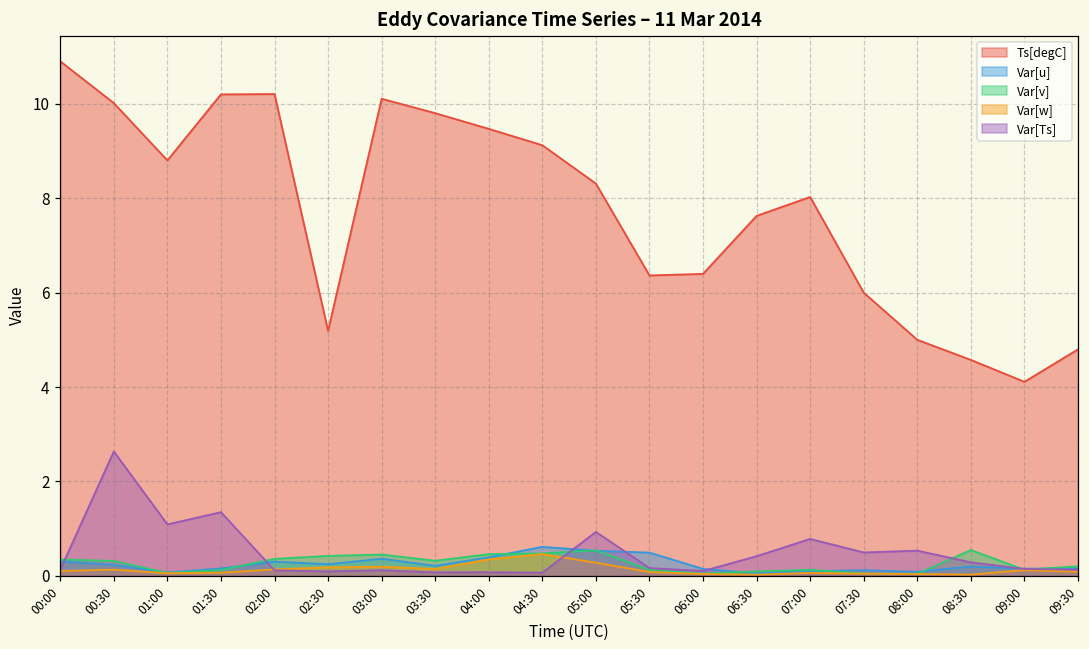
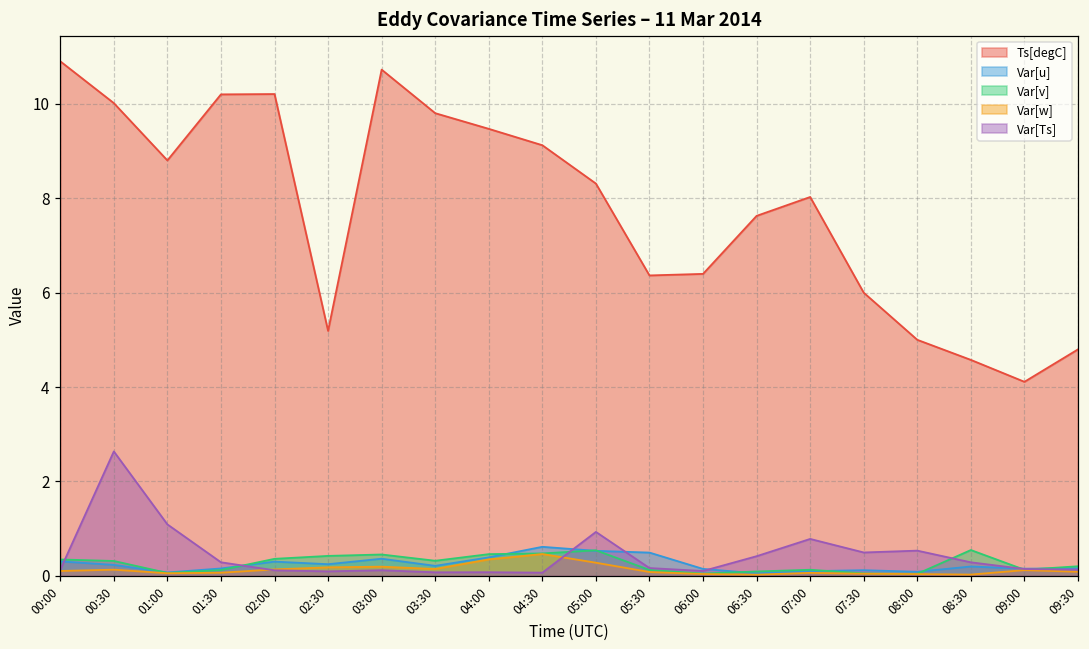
Var[Ts], 01:30: 1.3 -> 0.3
Ts[degC], 03:00: 10.1 -> 10.7
